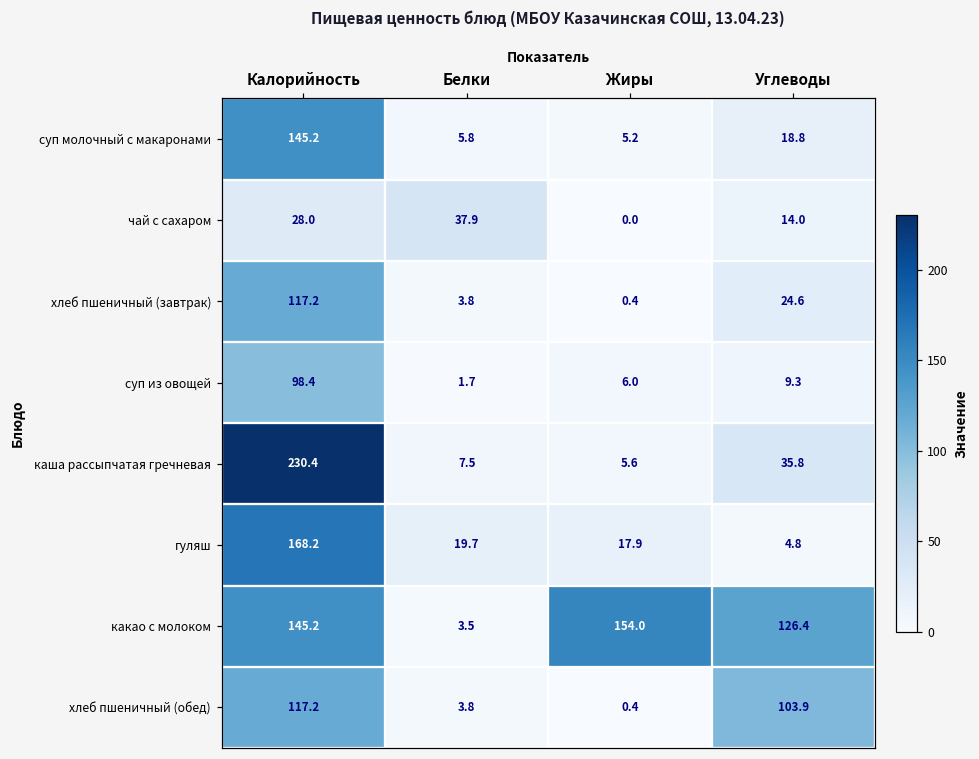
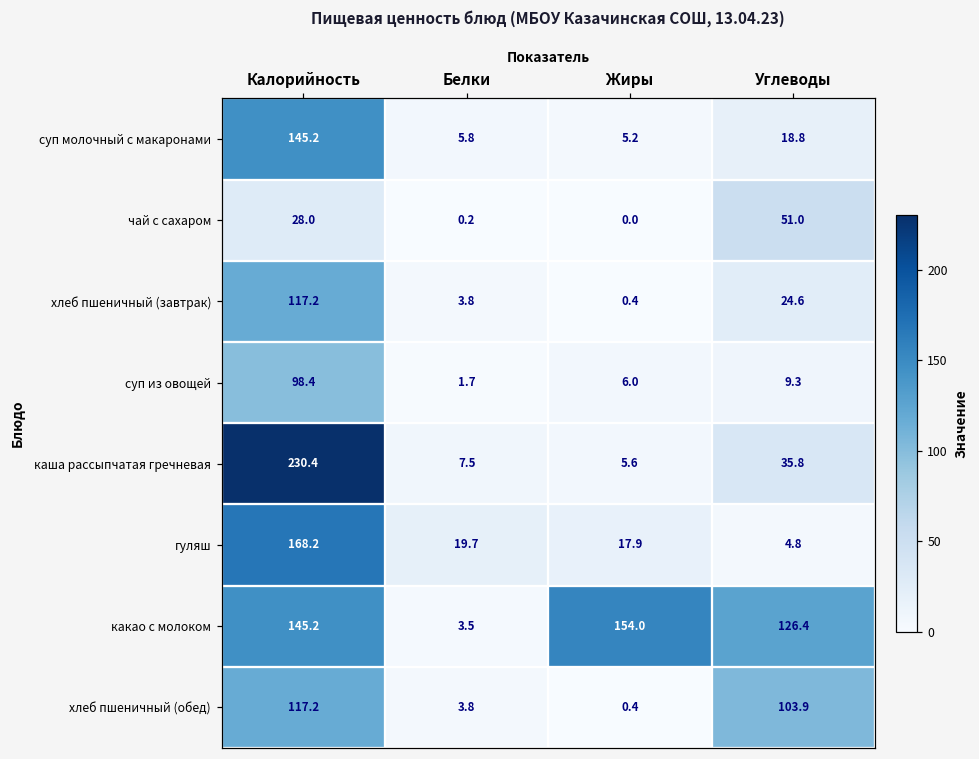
чай с сахаром, Белки: 37.9 -> 0.2
чай с сахаром, Углеводы: 14.0 -> 51.0
